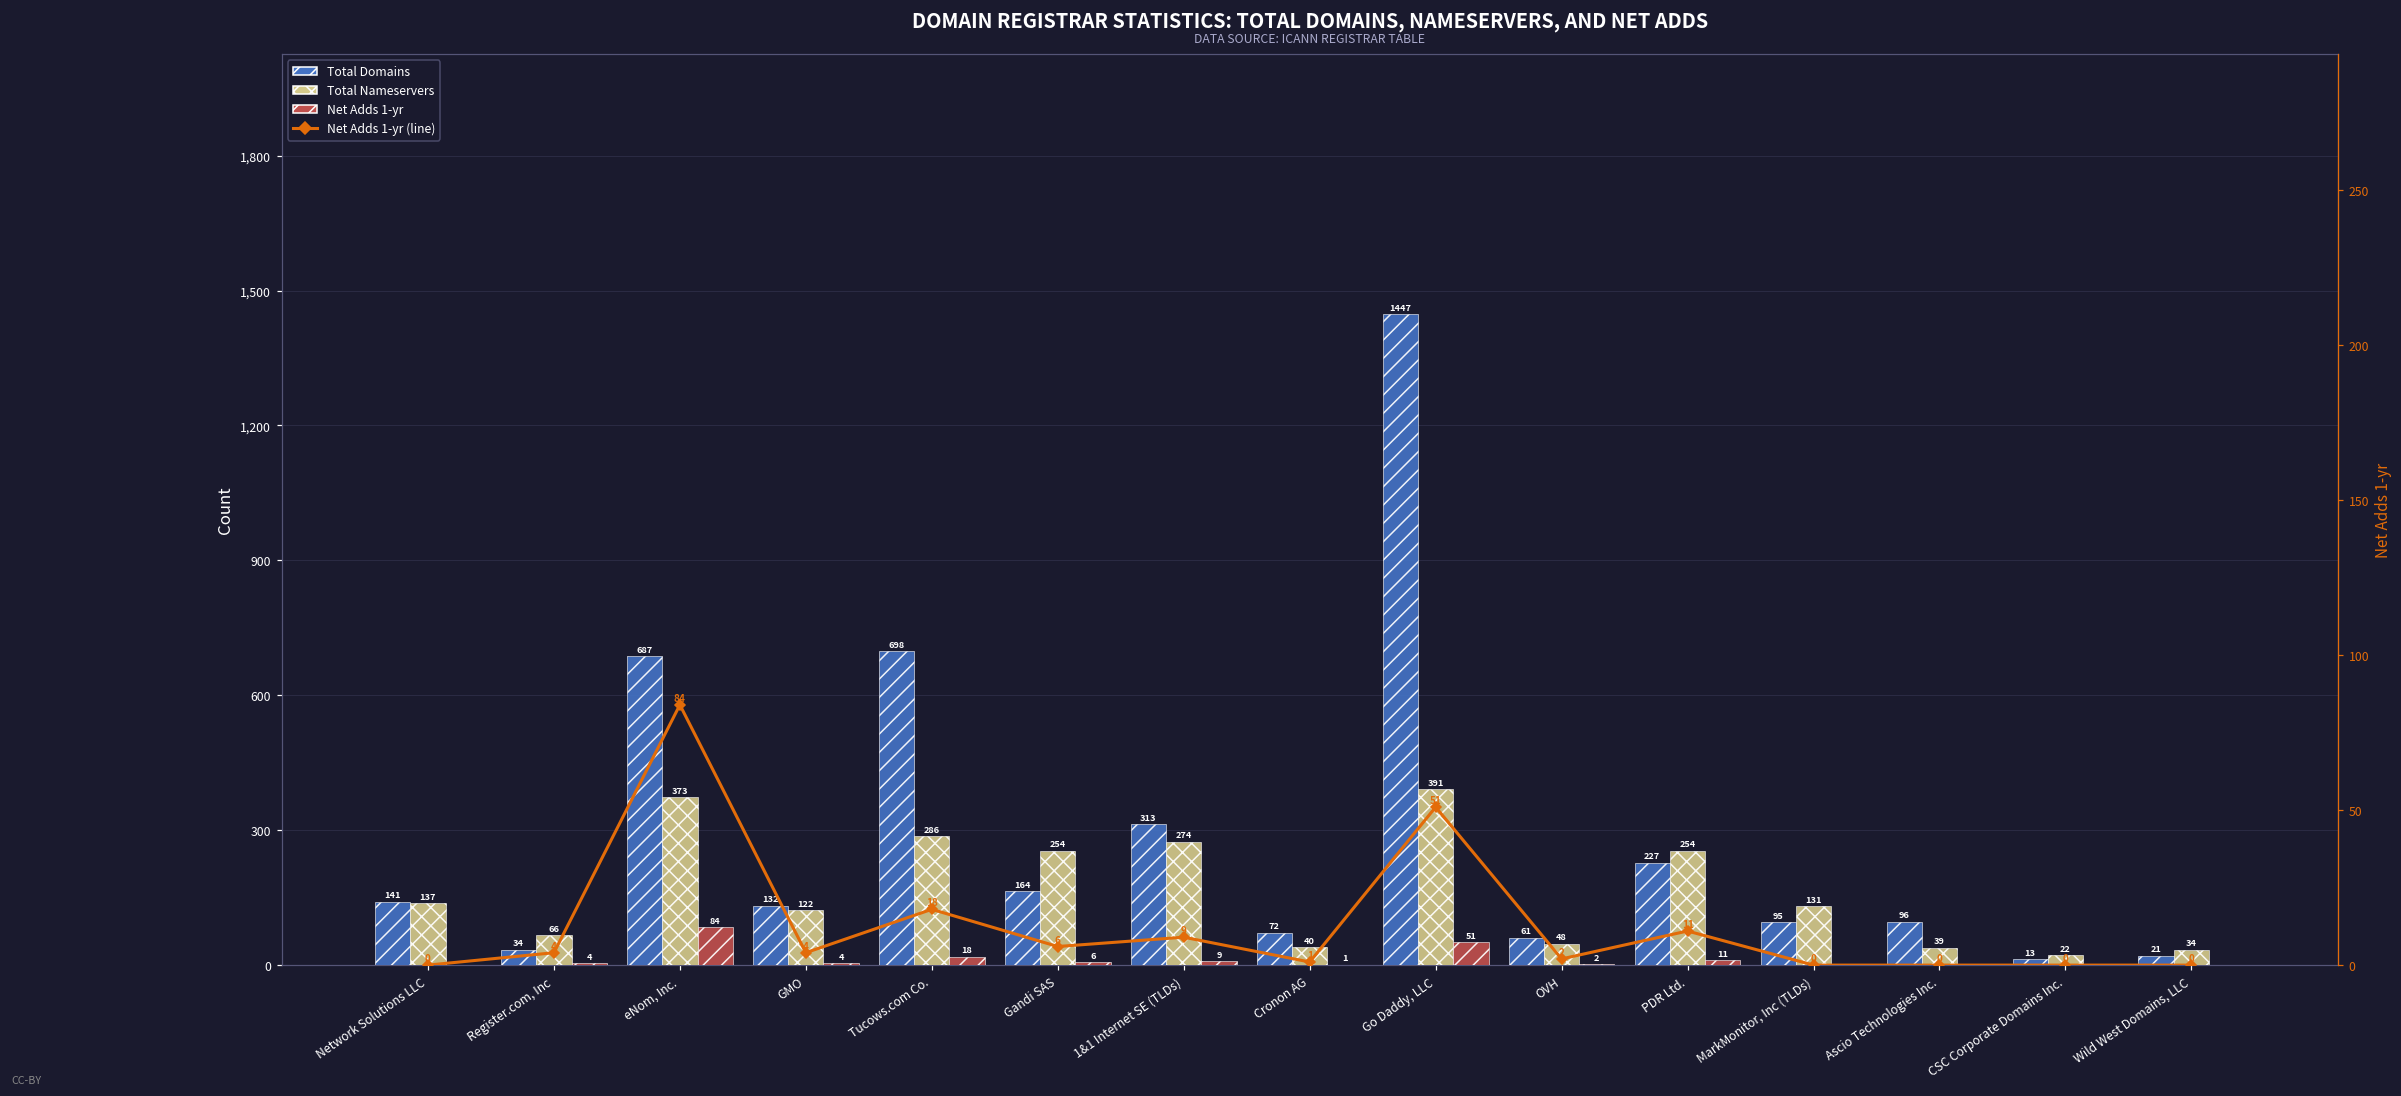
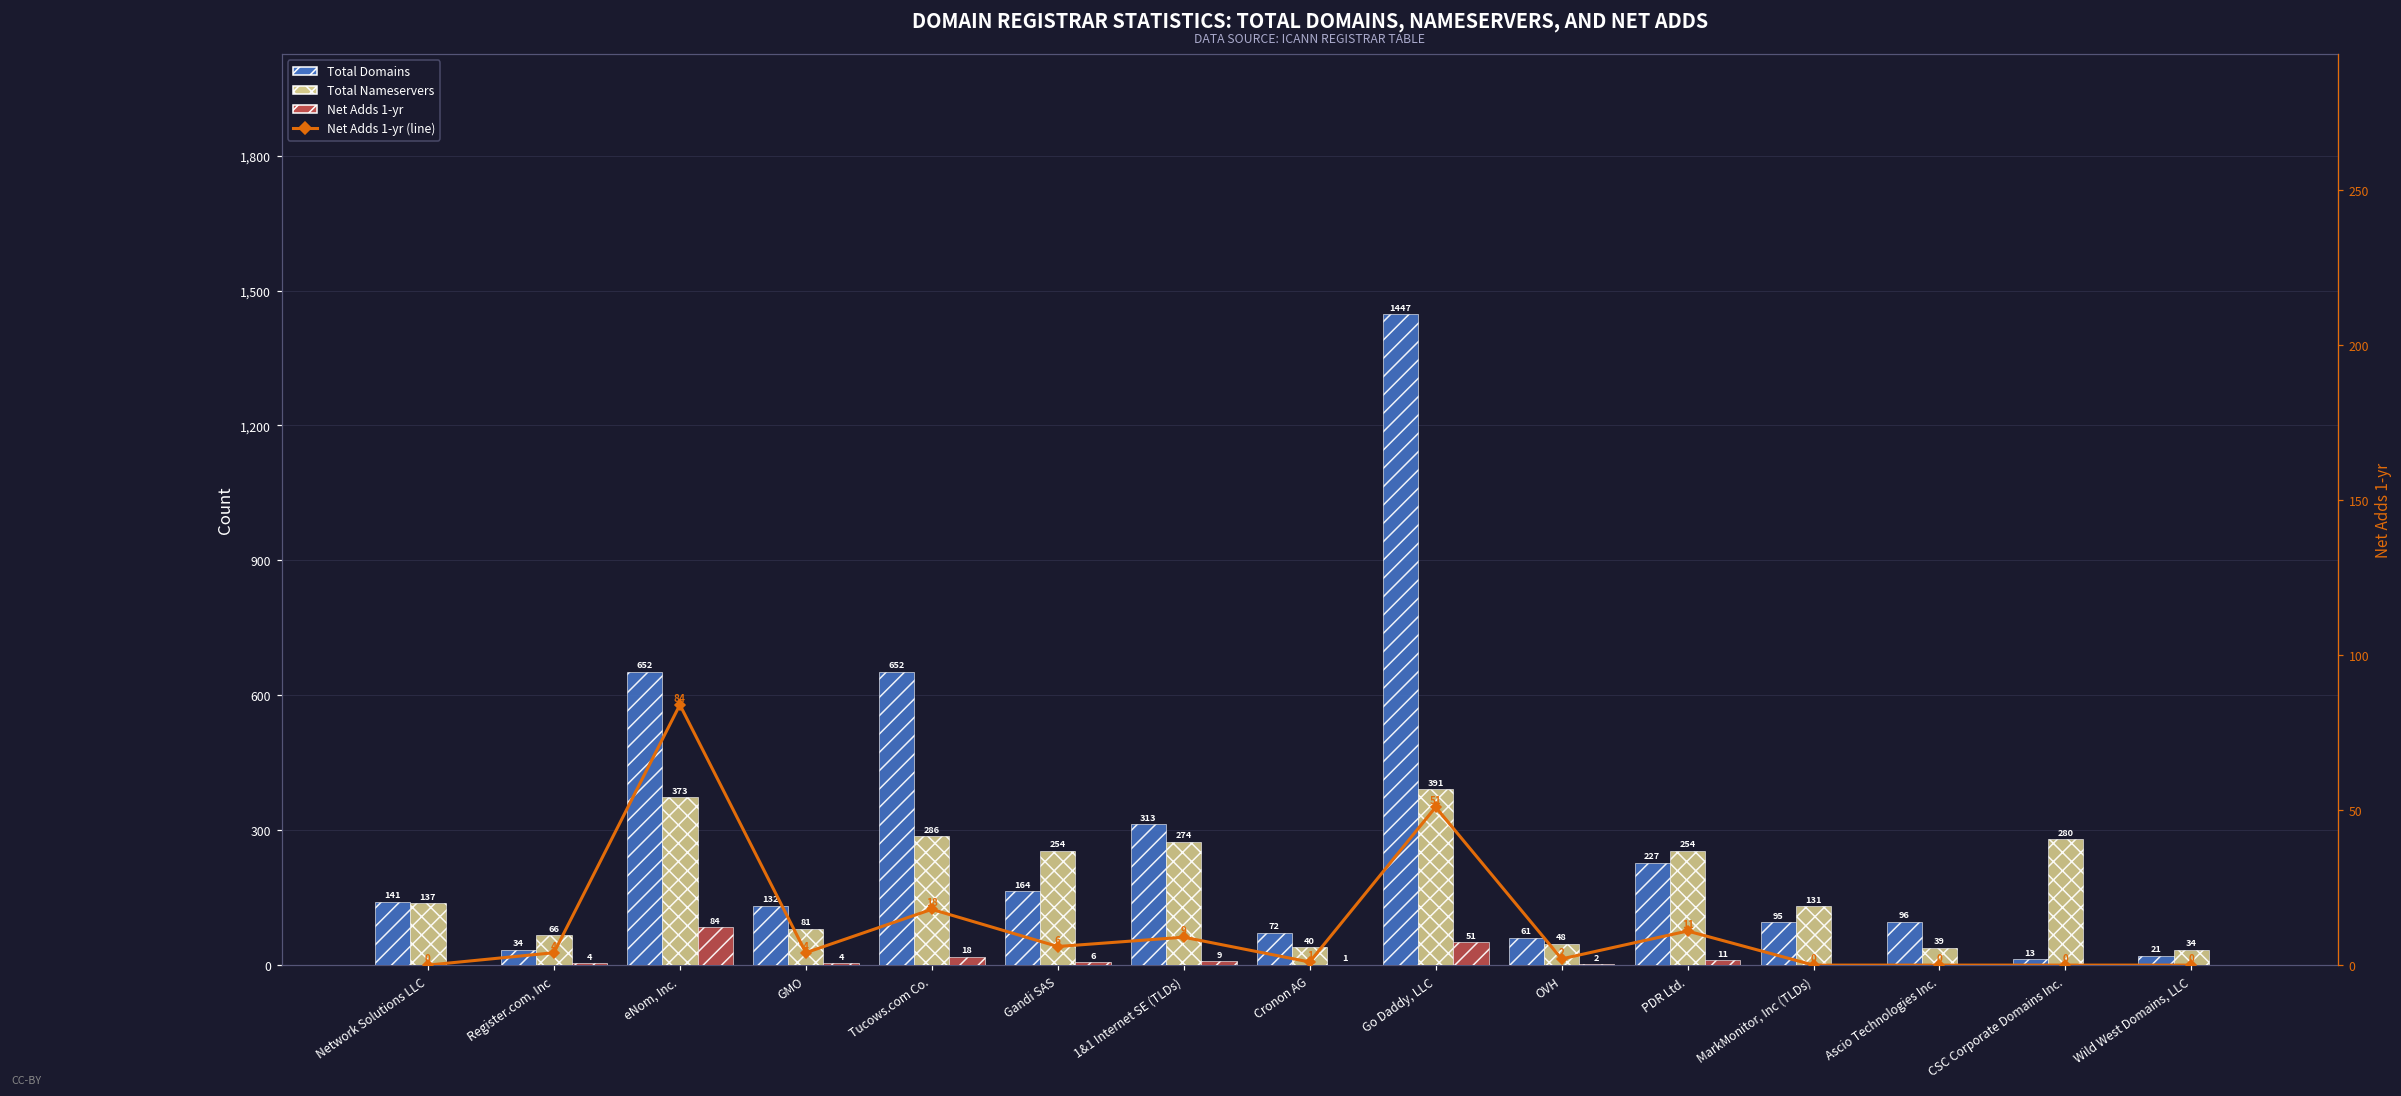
Total Domains, eNom, Inc.: 687 -> 652
Total Nameservers, GMO: 122 -> 81
Total Domains, Tucows.com Co.: 698 -> 652
Total Nameservers, CSC Corporate Domains Inc.: 22 -> 280
